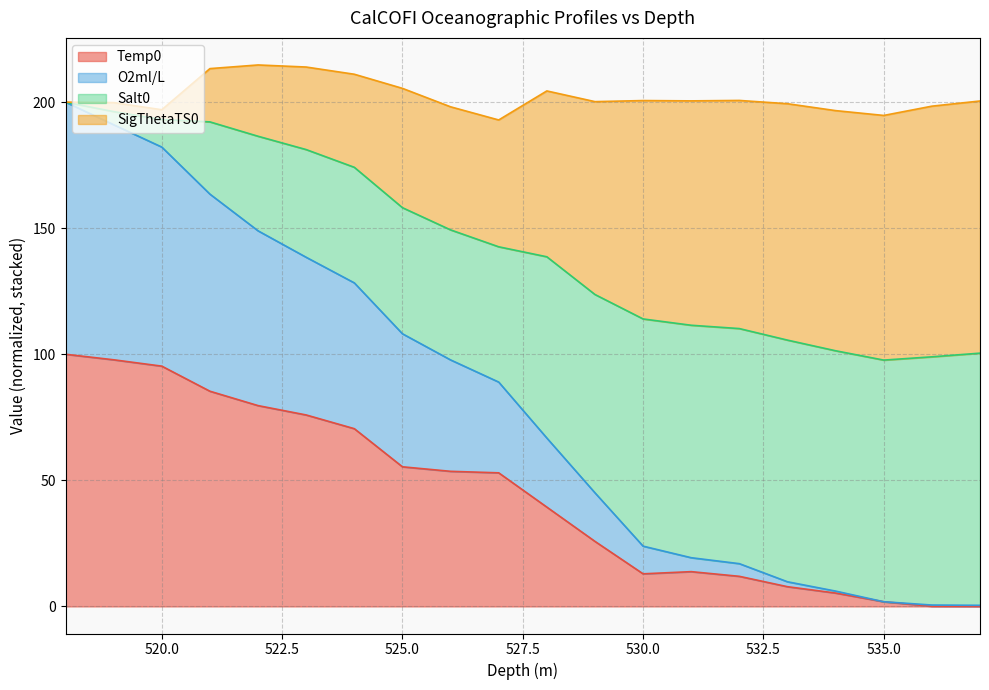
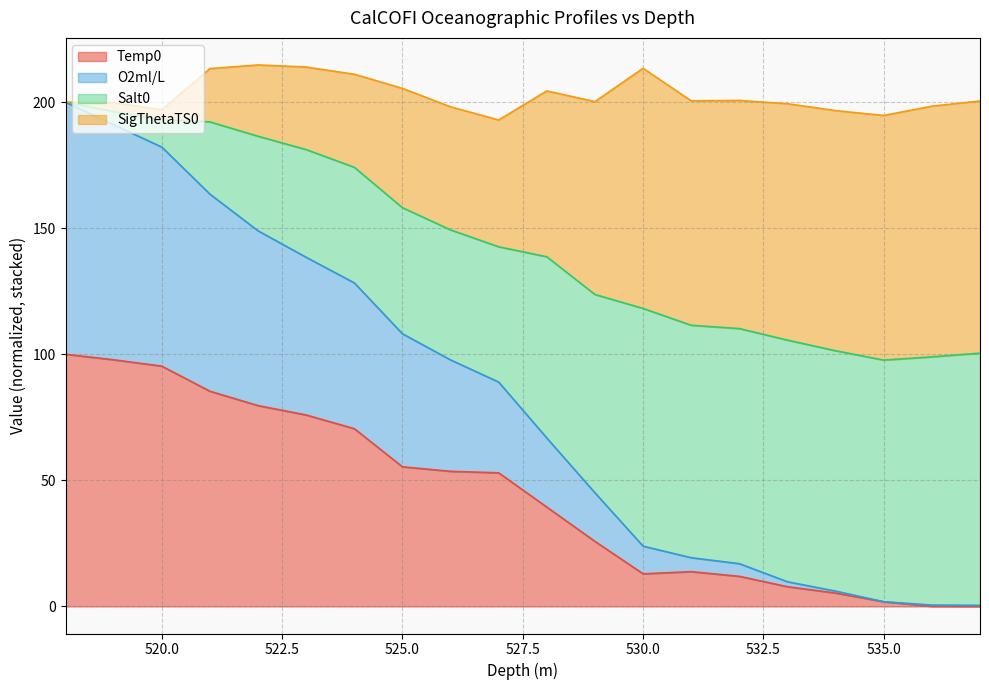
Salt0, 530.0: 90 -> 94
SigThetaTS0, 530.0: 87 -> 95
